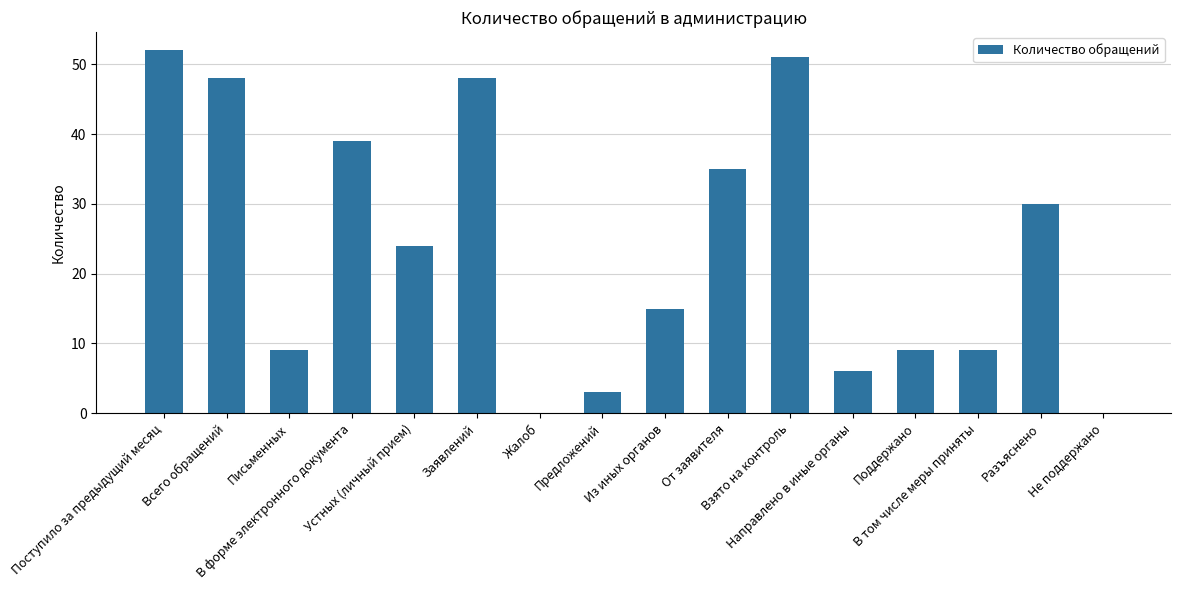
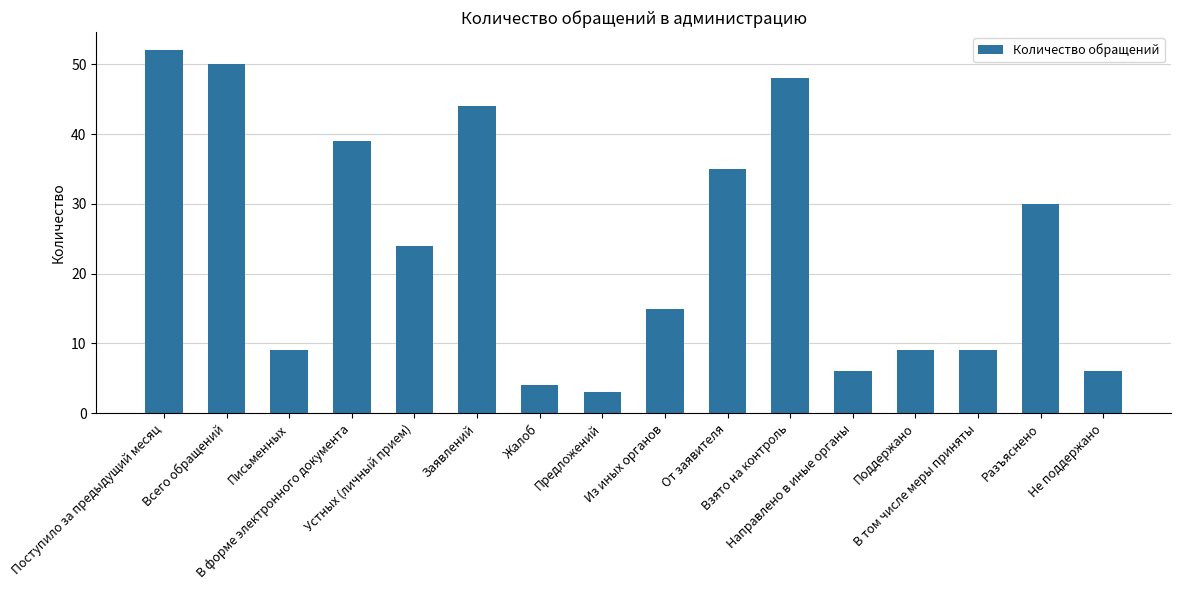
Всего обращений: 48 -> 50
Заявлений: 48 -> 44
Жалоб: 0 -> 4
Взято на контроль: 51 -> 48
Не поддержано: 0 -> 6
